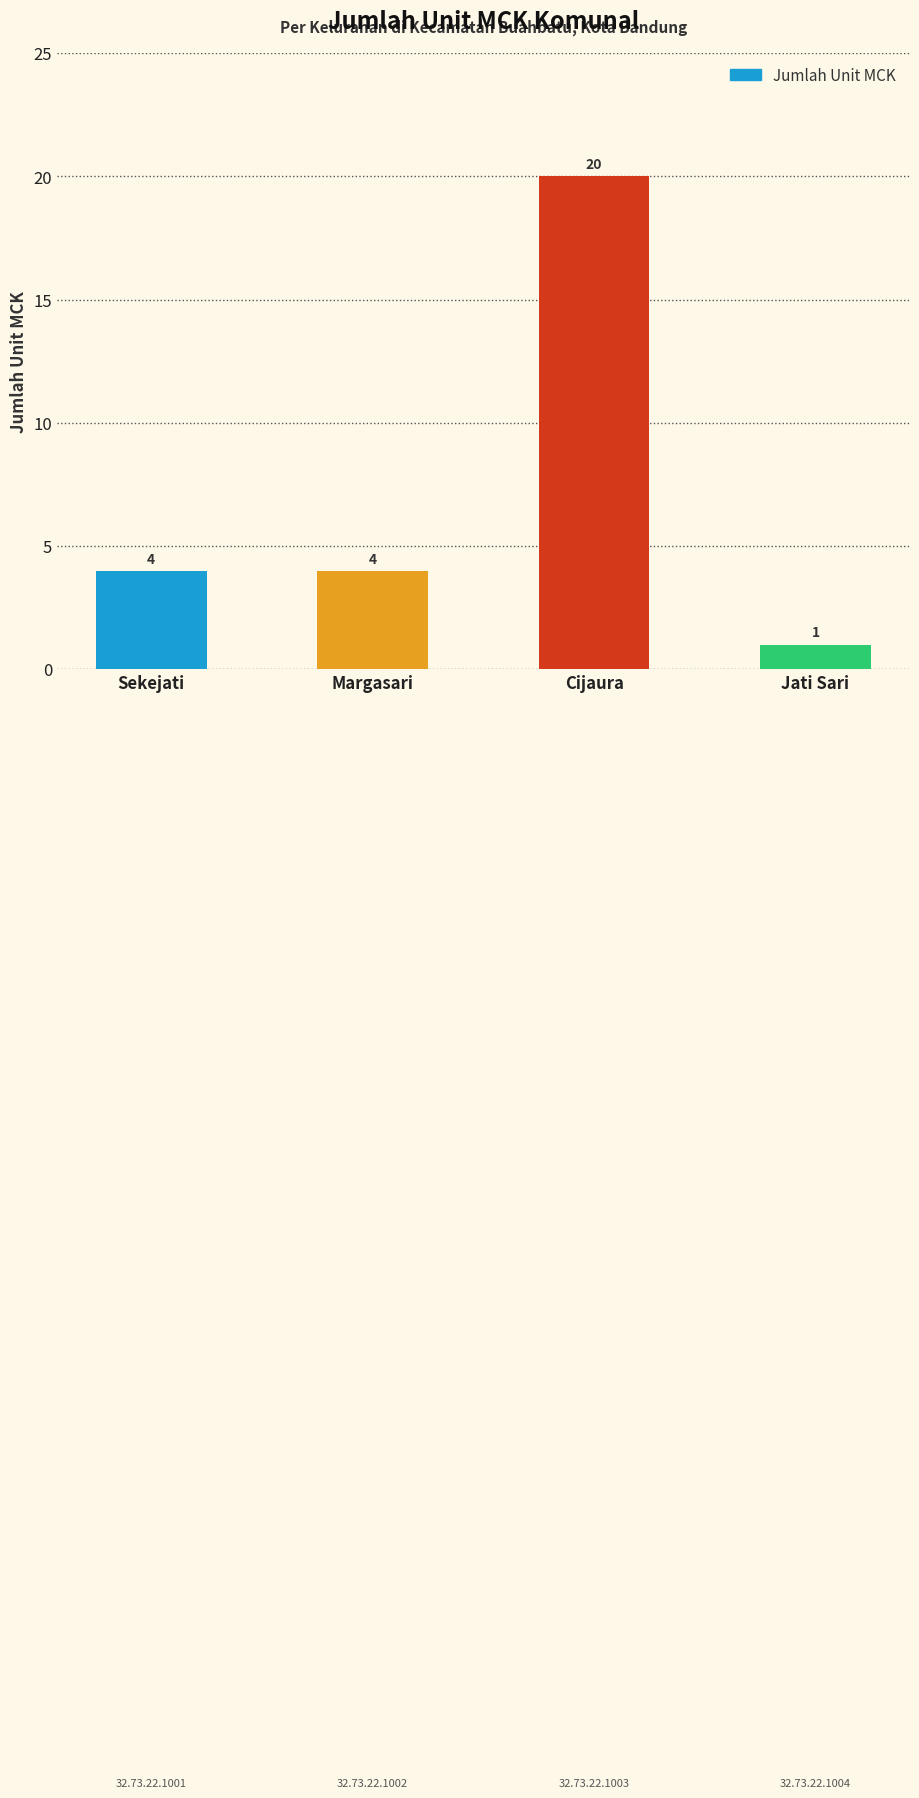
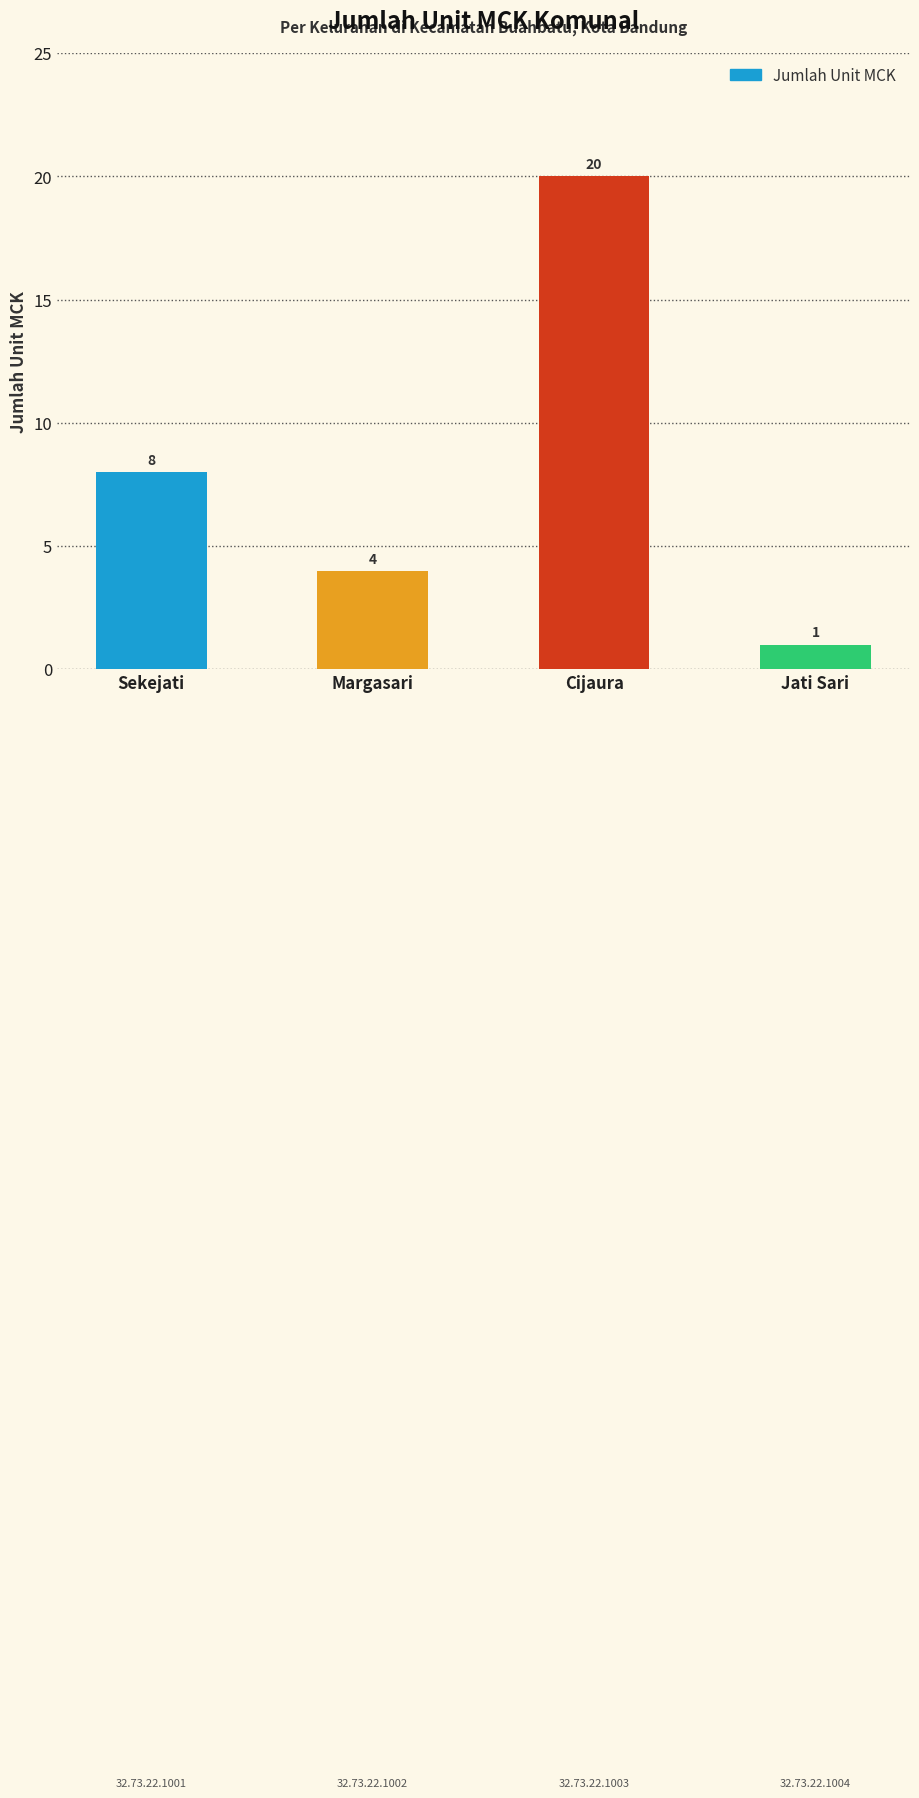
Sekejati: 4 -> 8
